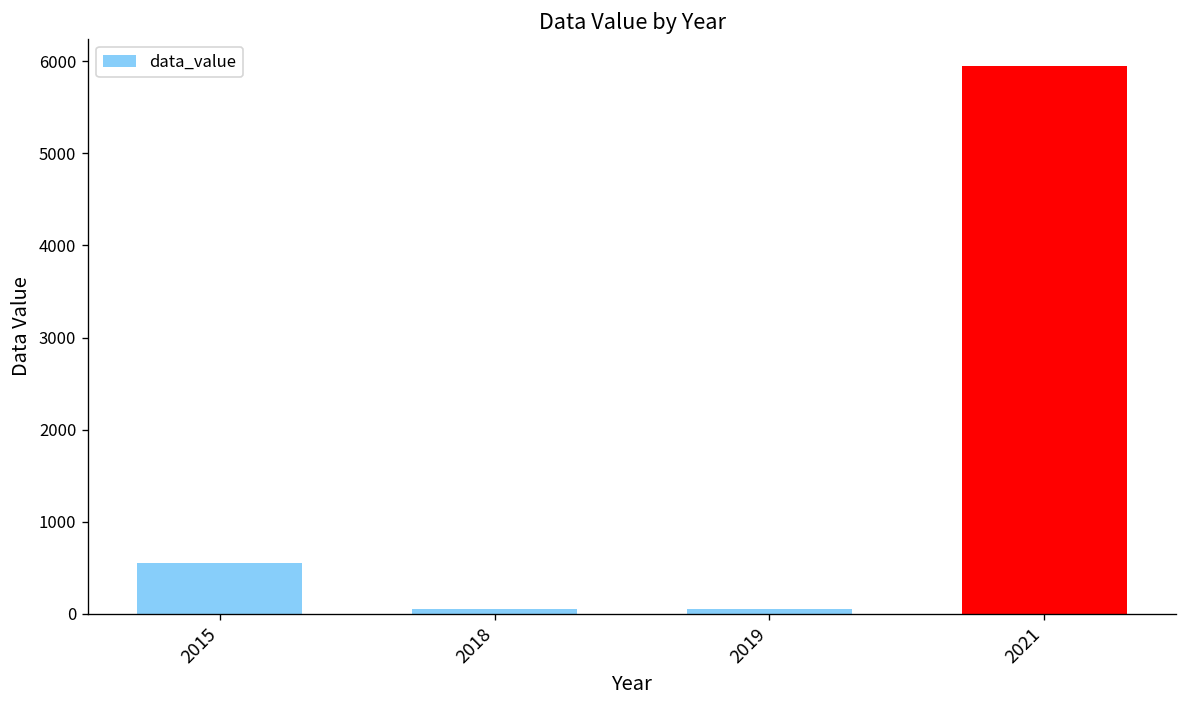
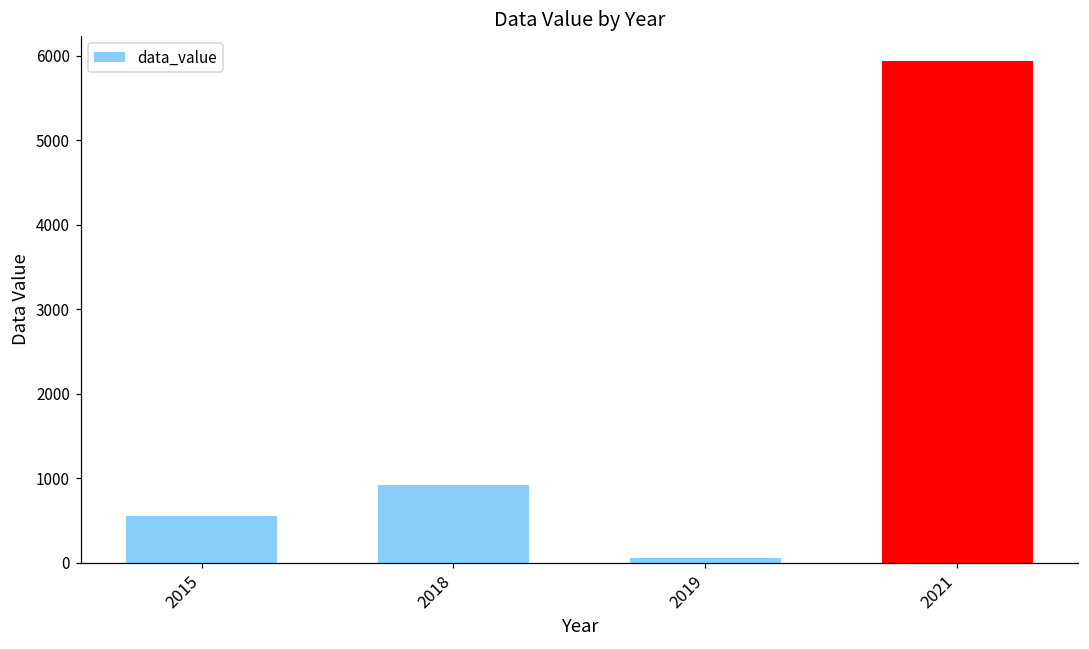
2018: 100 -> 900
